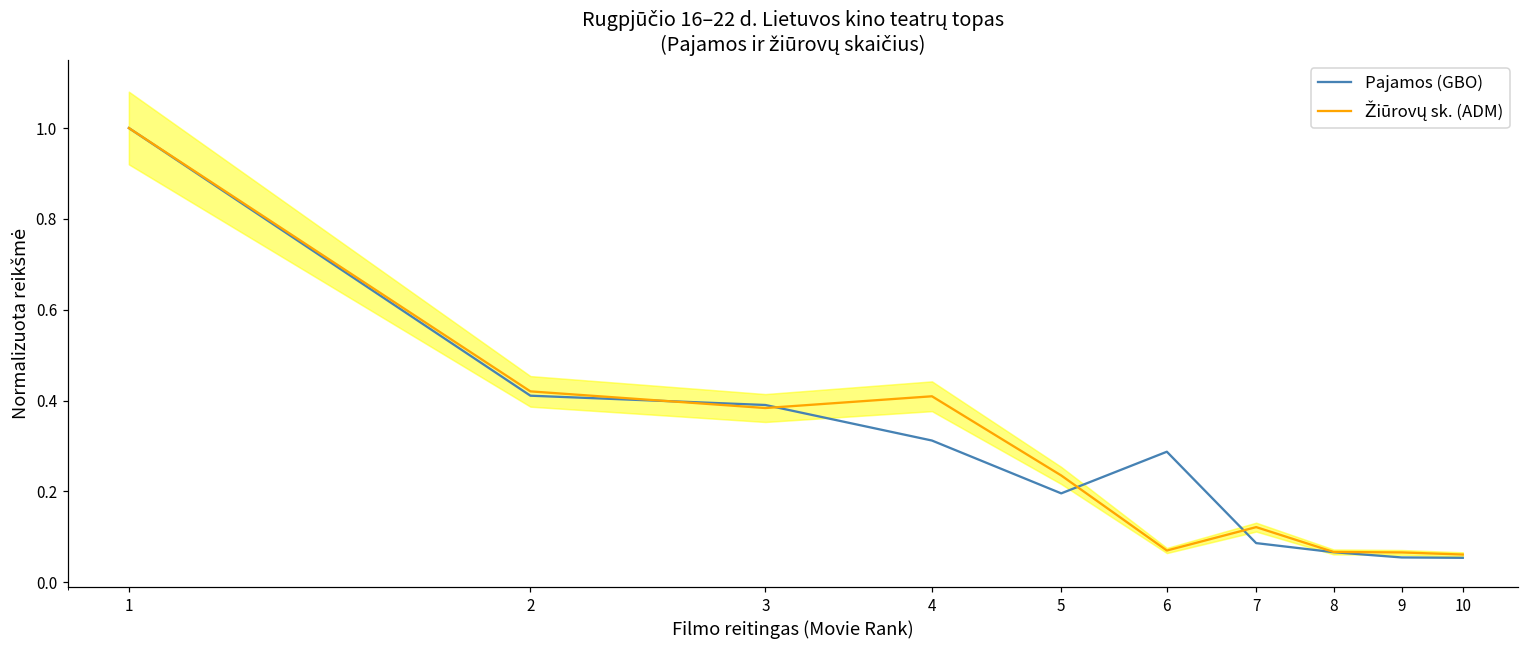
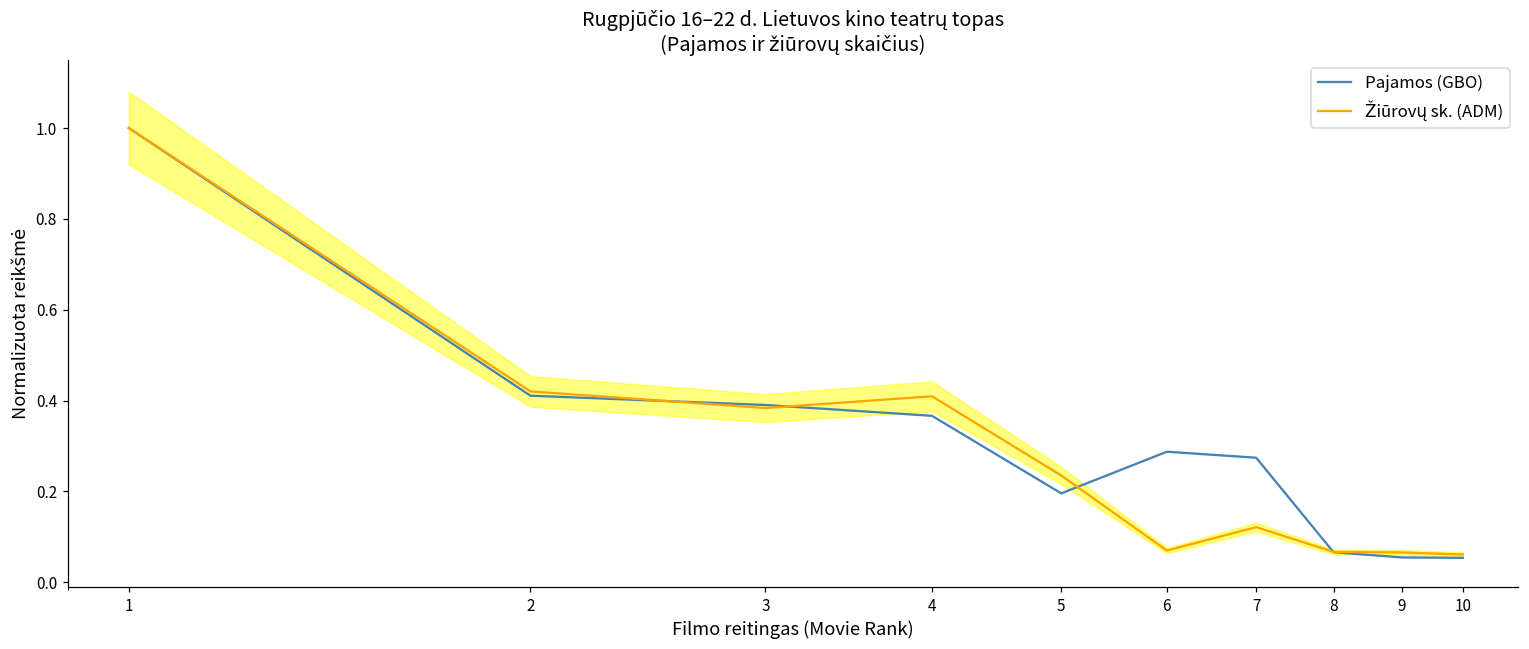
Pajamos (GBO), 4: 0.31 -> 0.37
Pajamos (GBO), 7: 0.09 -> 0.27
